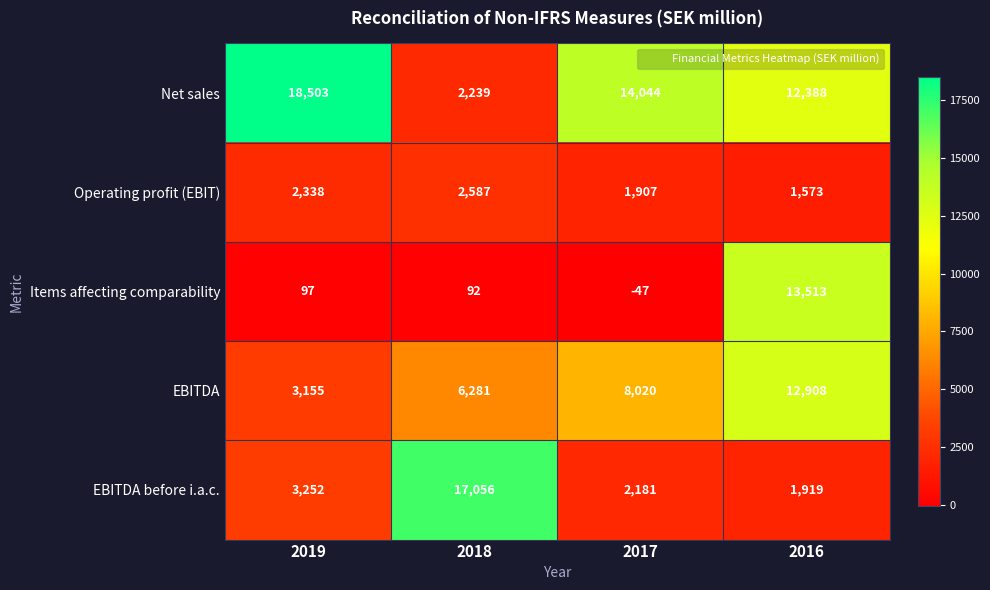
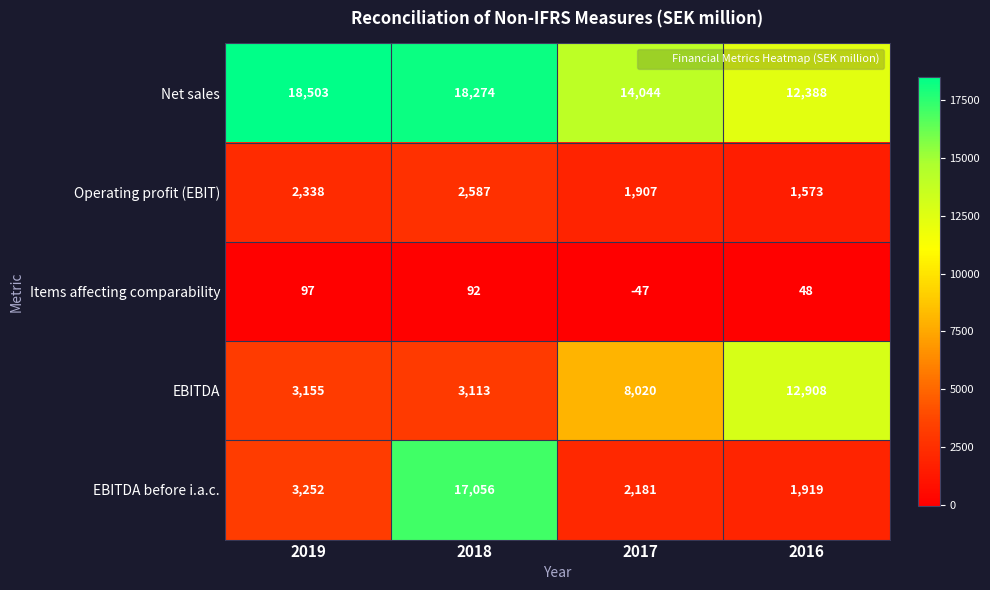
Net sales, 2018: 2,239 -> 18,274
Items affecting comparability, 2016: 13,513 -> 48
EBITDA, 2018: 6,281 -> 3,113
